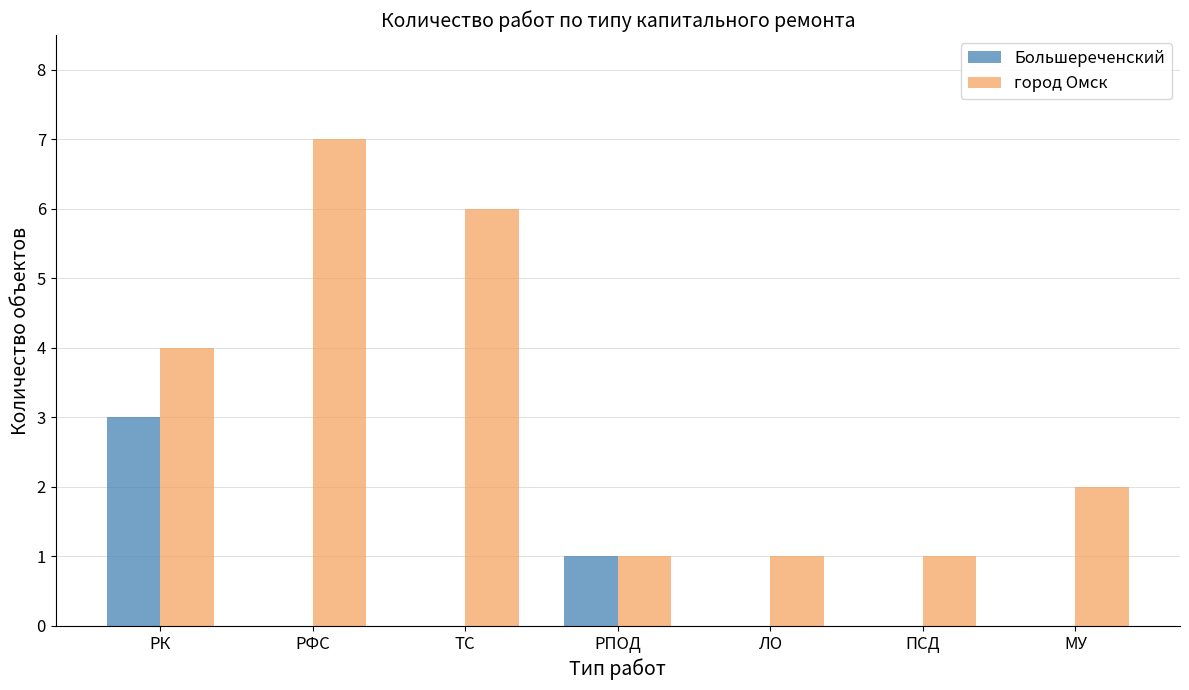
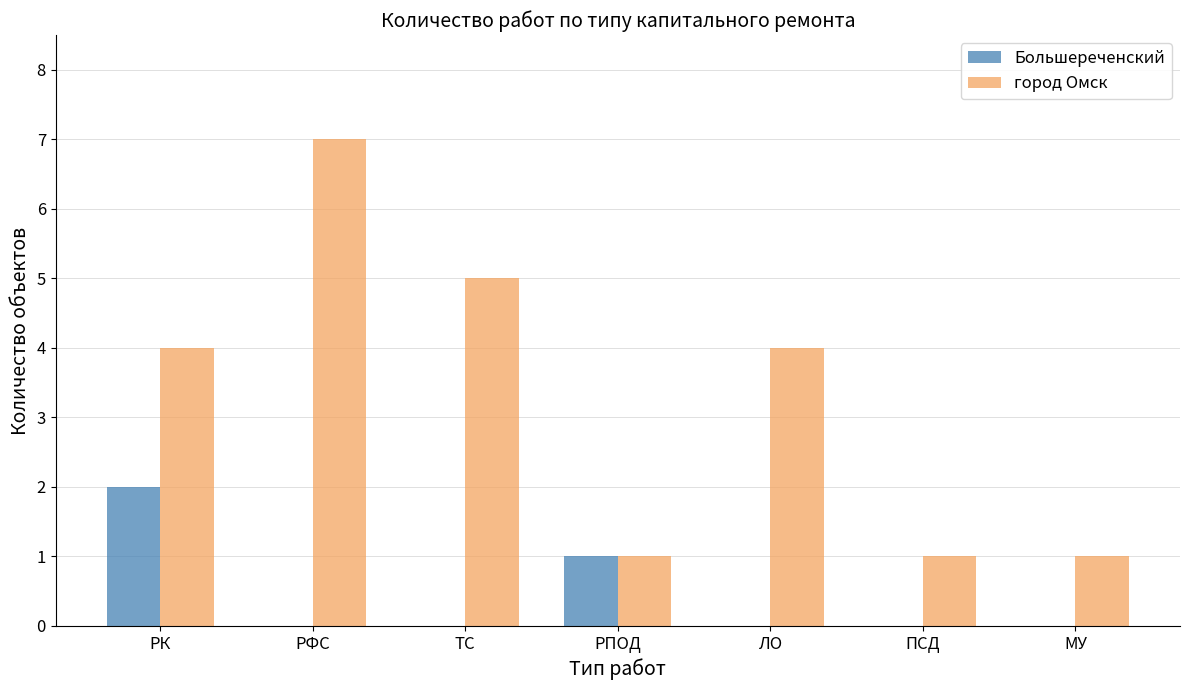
Большереченский, РК: 3 -> 2
город Омск, ТС: 6 -> 5
город Омск, ЛО: 1 -> 4
город Омск, МУ: 2 -> 1
